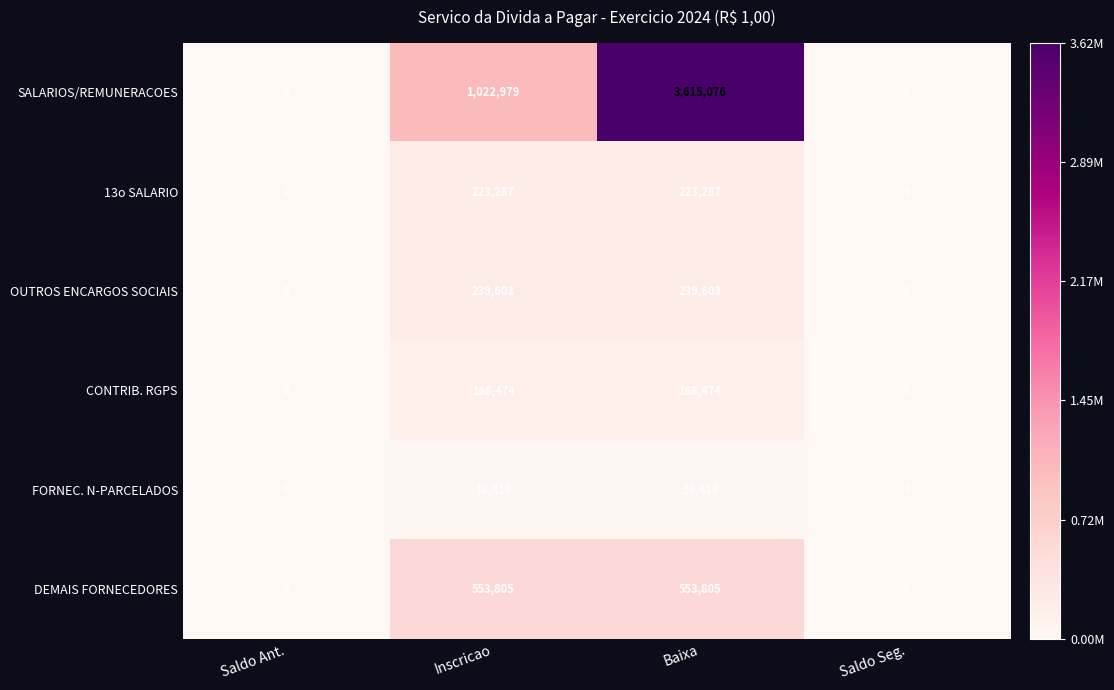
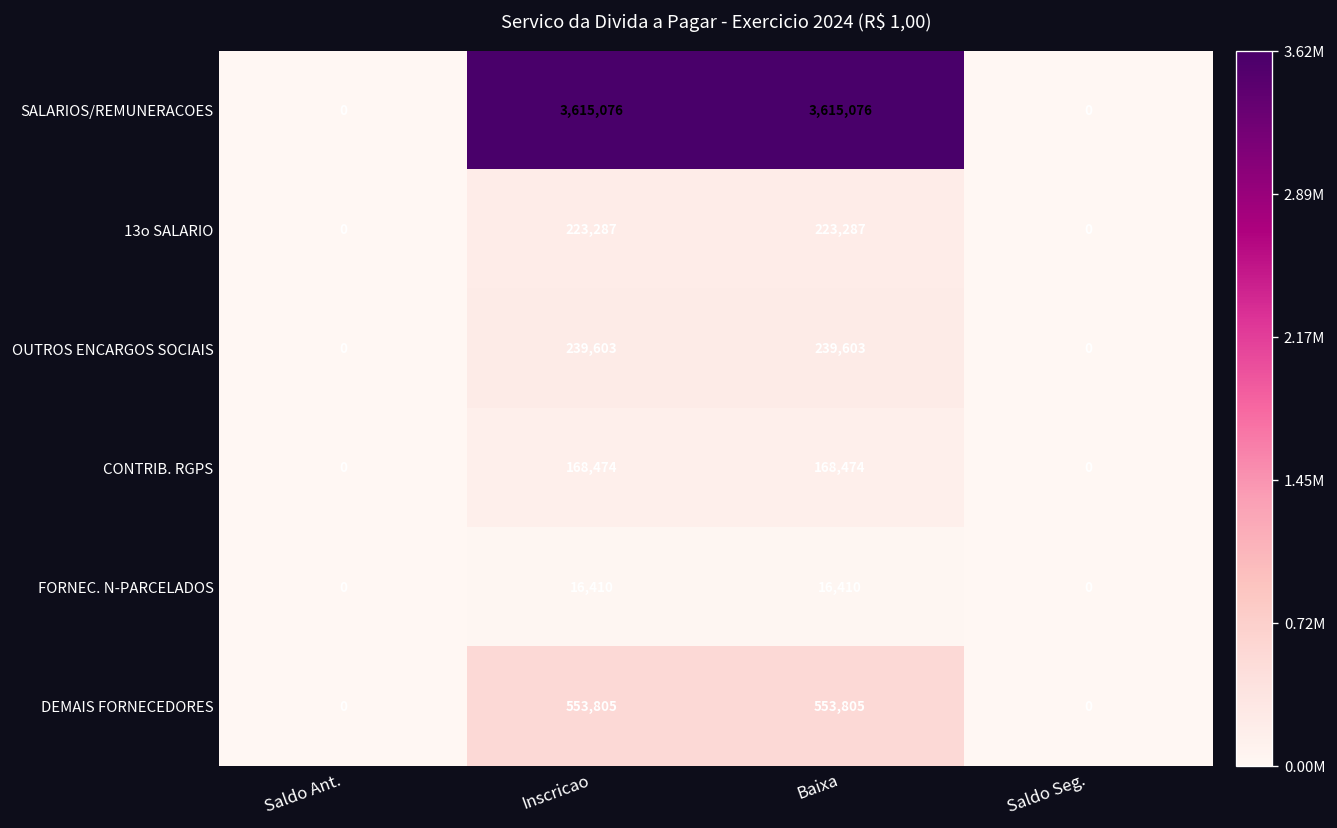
SALARIOS/REMUNERACOES, Inscricao: 1,022,979 -> 3,615,076
